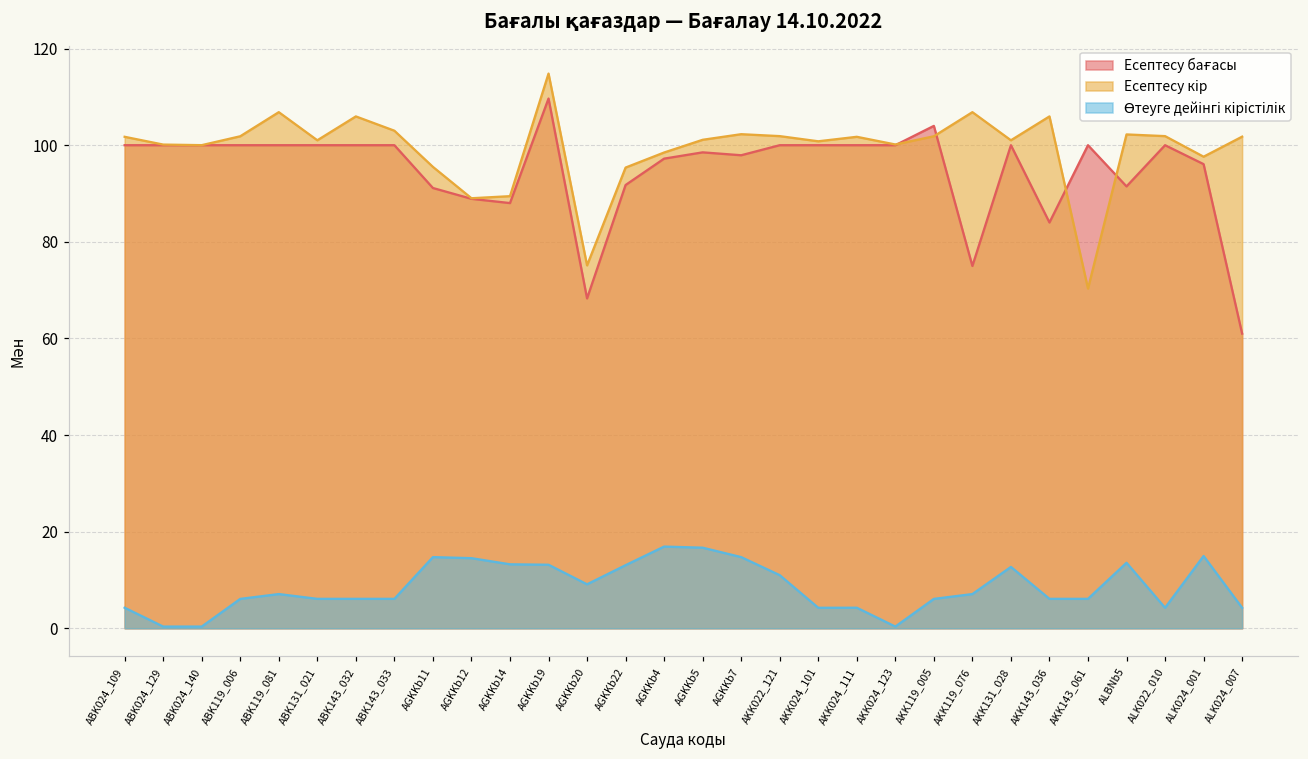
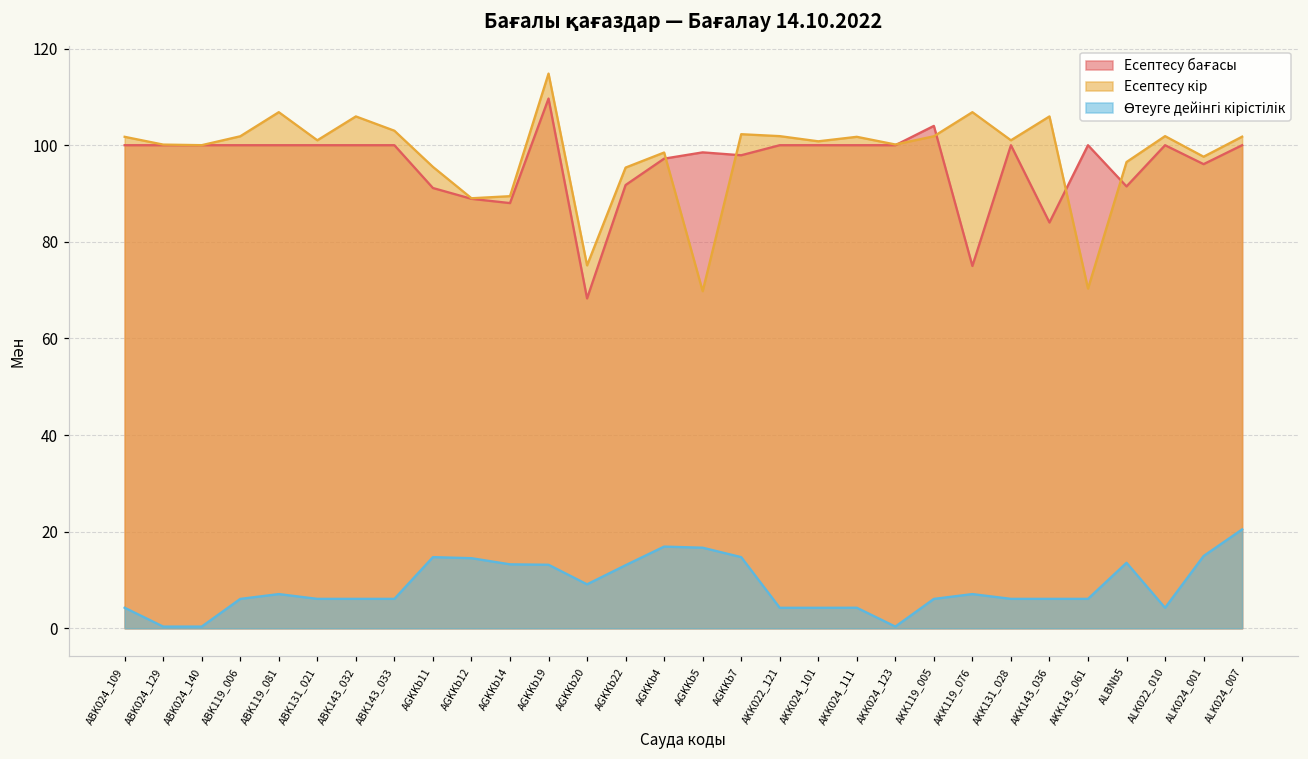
Есептесу кір, AGKKb5: 101 -> 70
Өтеуге дейінгі кірістілік, AKK022_121: 11 -> 4
Өтеуге дейінгі кірістілік, AKK131_028: 13 -> 6
Есептесу кір, ALBNb5: 102 -> 97
Есептесу бағасы, ALK024_007: 61 -> 100
Өтеуге дейінгі кірістілік, ALK024_007: 4 -> 20
